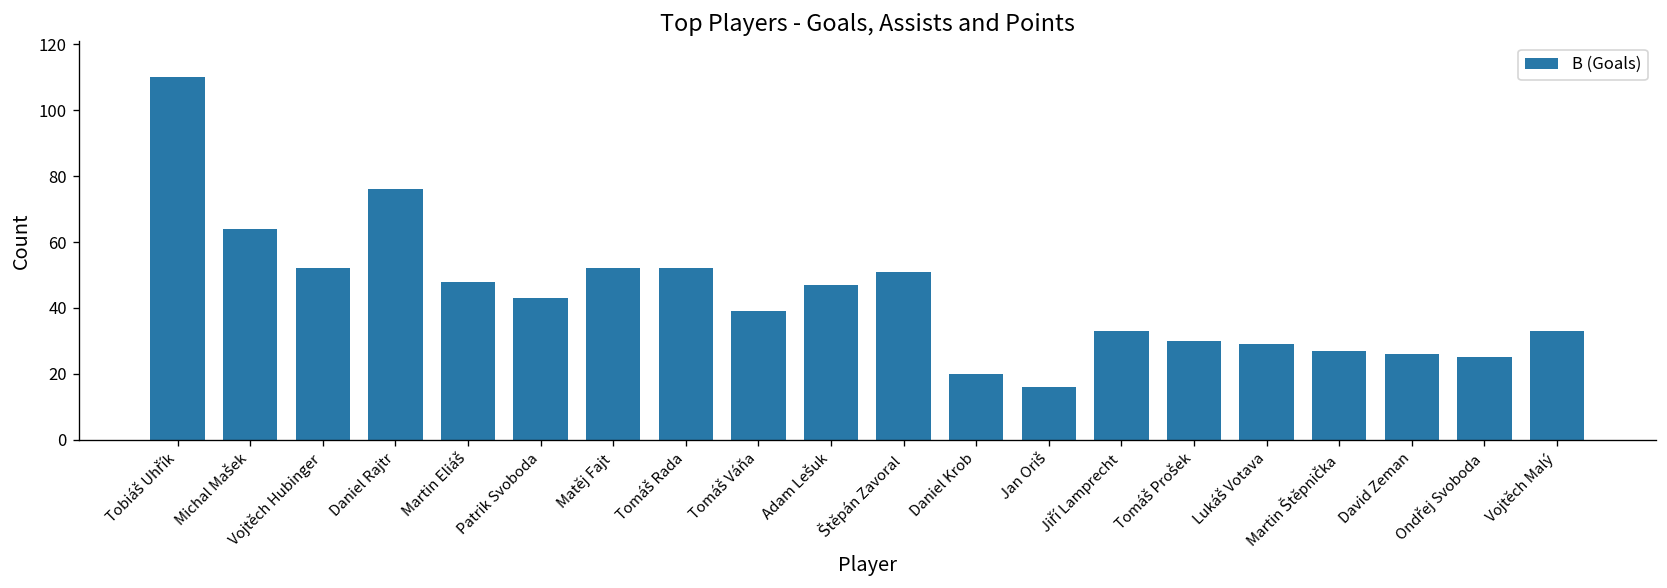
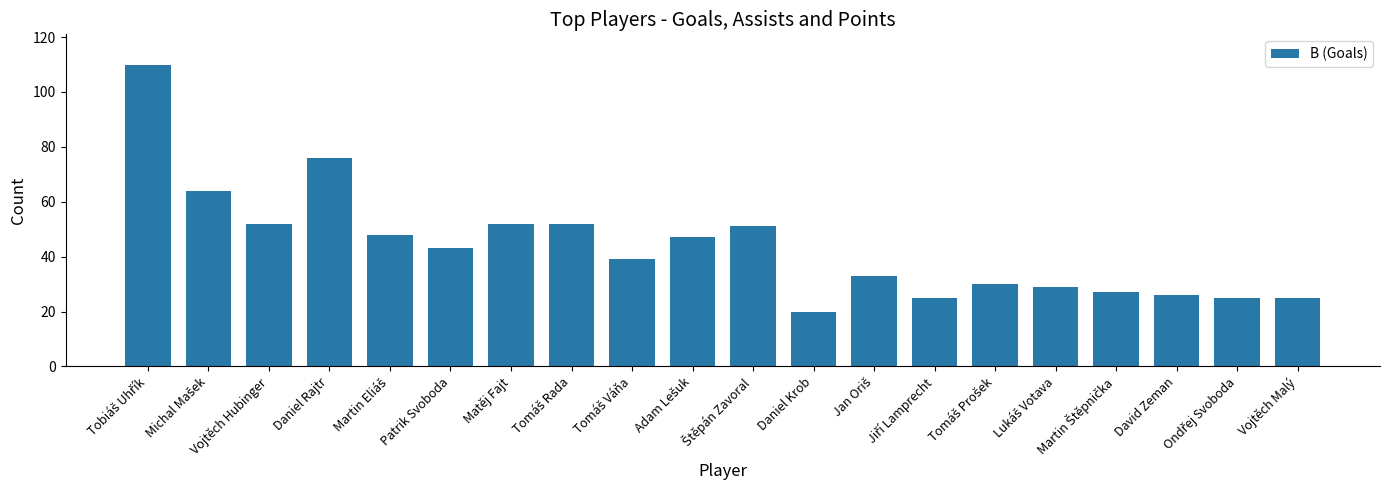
Jan Oriš: 16 -> 33
Jiří Lamprecht: 33 -> 25
Vojtěch Malý: 33 -> 25
